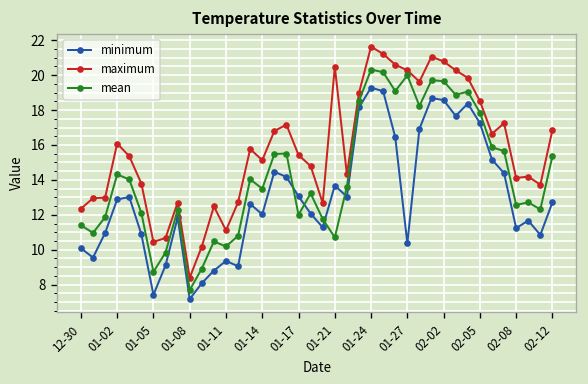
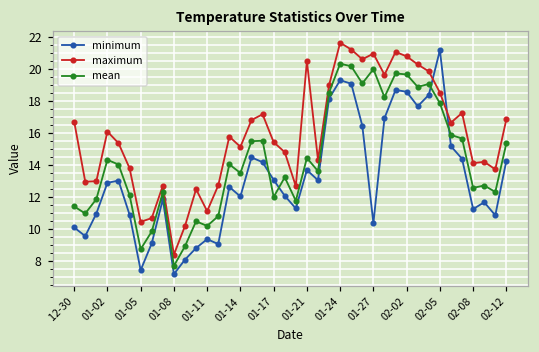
maximum, 12-30: 12.3 -> 16.7
mean, 01-21: 10.7 -> 14.4
maximum, 01-27: 20.3 -> 21.0
minimum, 02-05: 17.3 -> 21.2
minimum, 02-12: 12.7 -> 14.3
